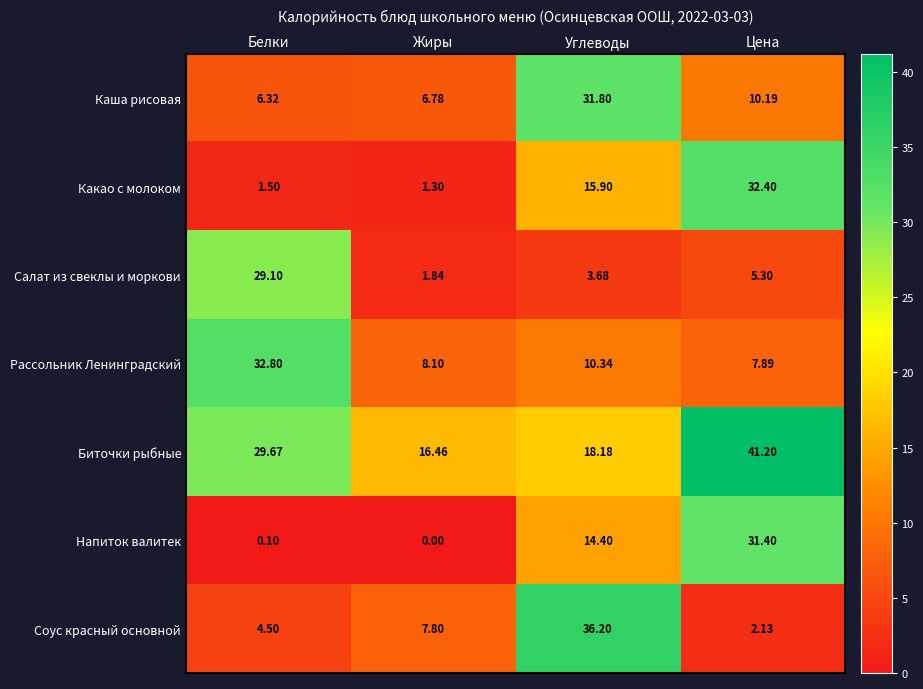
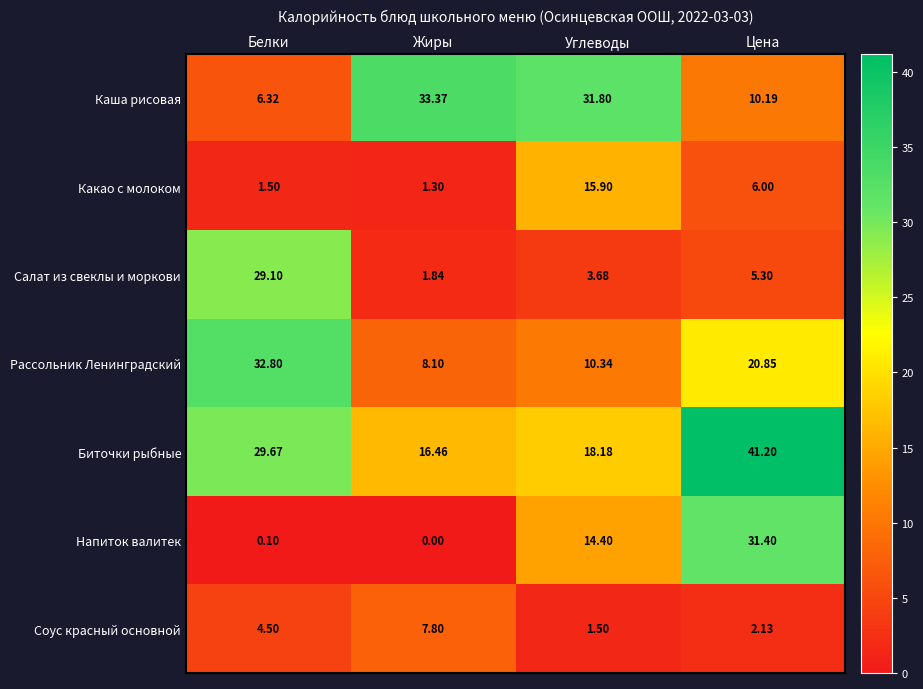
Каша рисовая, Жиры: 6.78 -> 33.37
Какао с молоком, Цена: 32.40 -> 6.00
Рассольник Ленинградский, Цена: 7.89 -> 20.85
Соус красный основной, Углеводы: 36.20 -> 1.50
